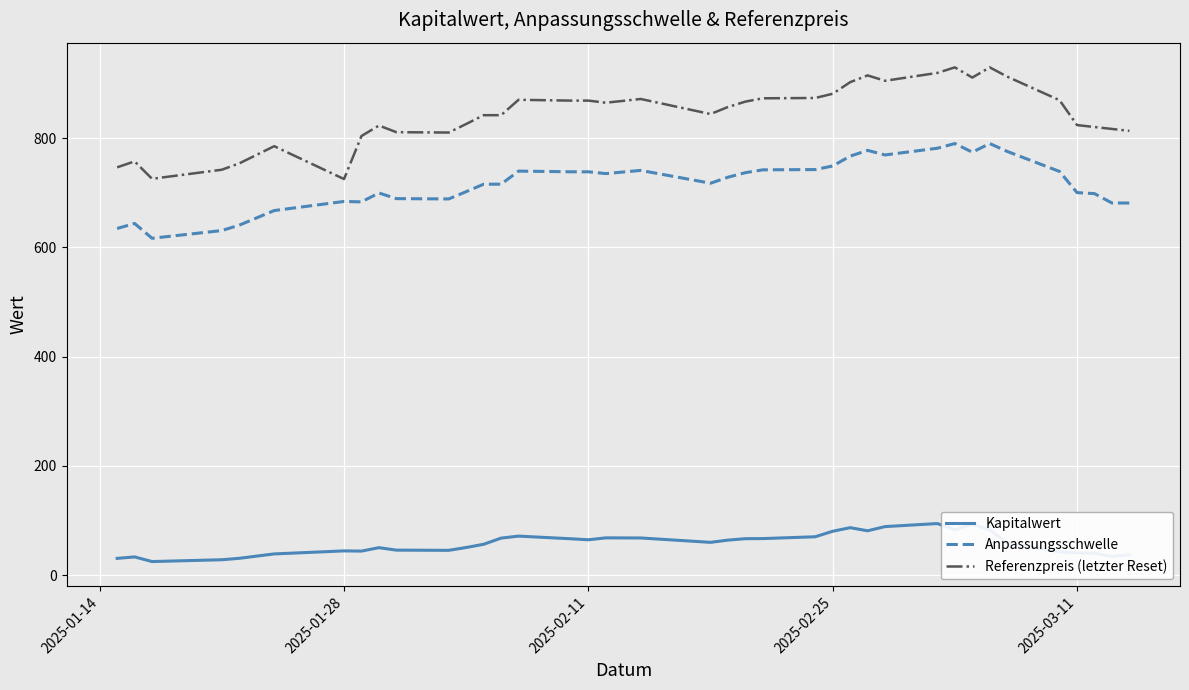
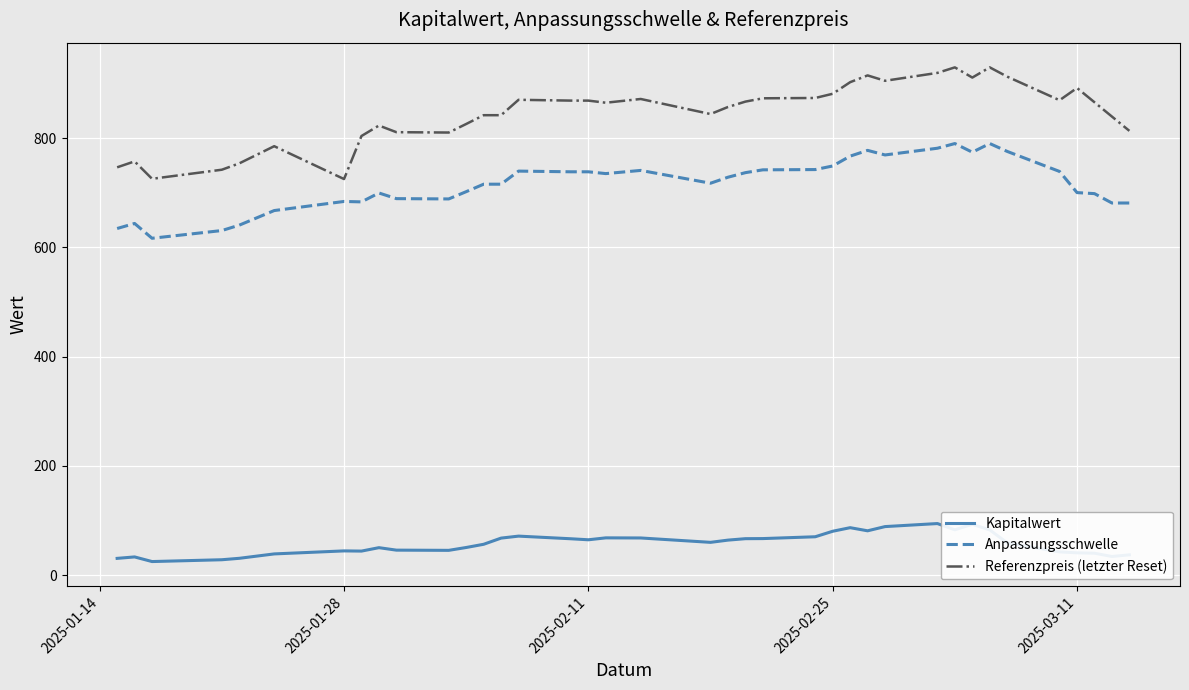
Referenzpreis (letzter Reset), 2025-03-11: 820 -> 890
